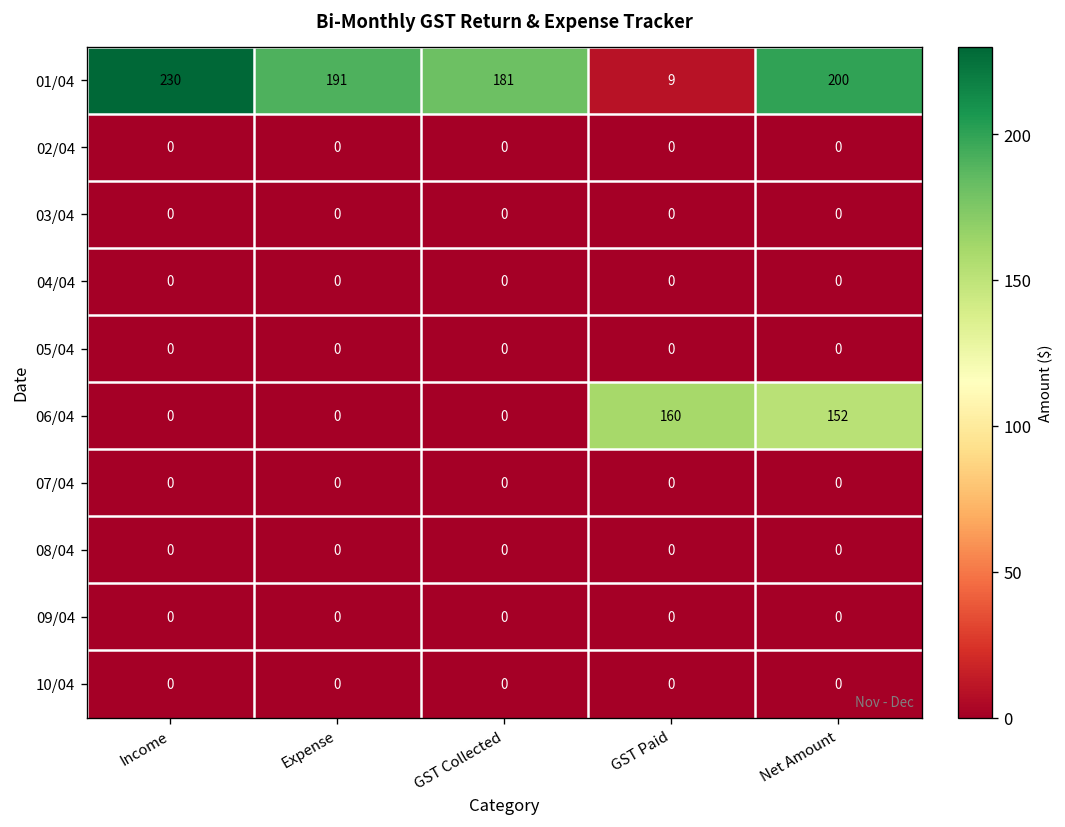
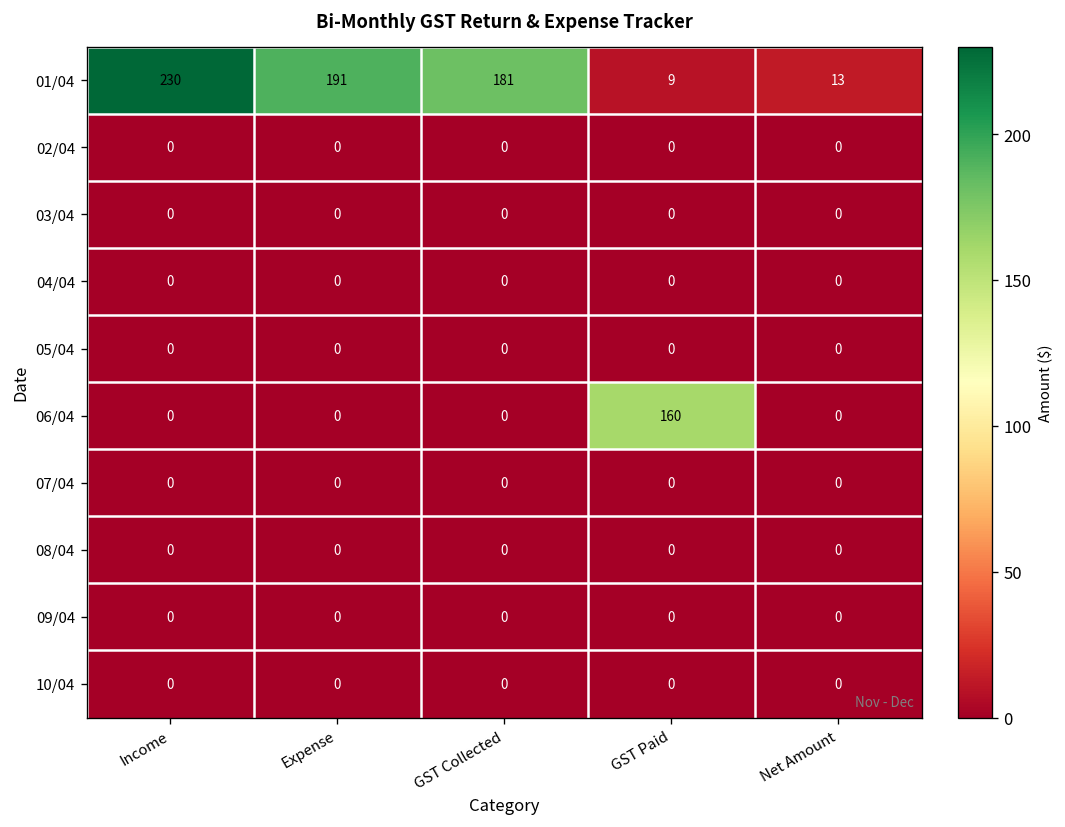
01/04, Net Amount: 200 -> 13
06/04, Net Amount: 152 -> 0
